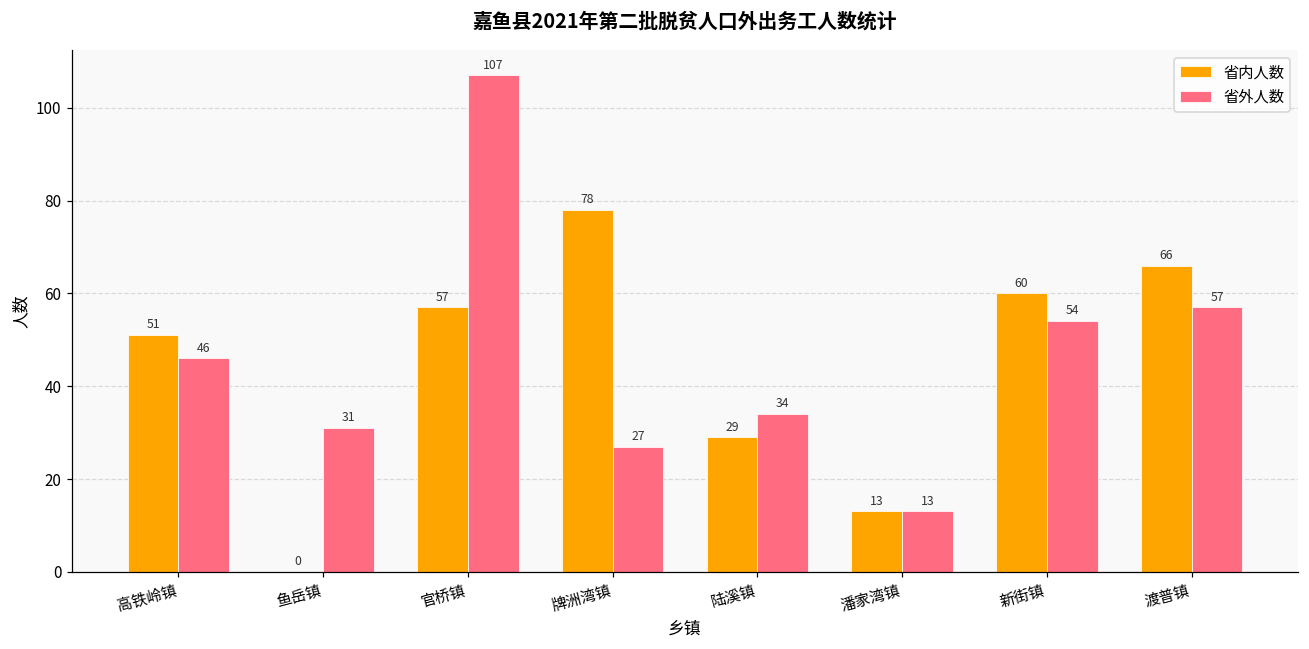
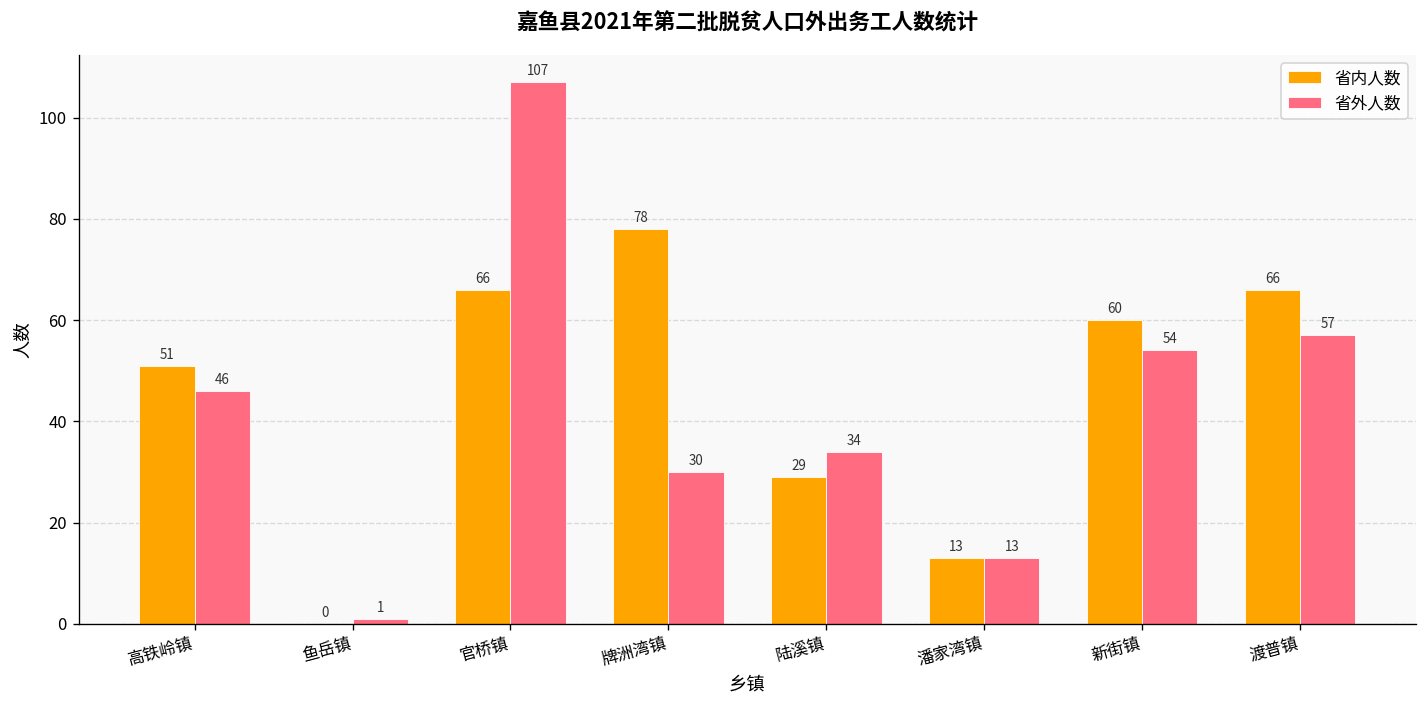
省外人数, 鱼岳镇: 31 -> 1
省内人数, 官桥镇: 57 -> 66
省外人数, 牌洲湾镇: 27 -> 30
